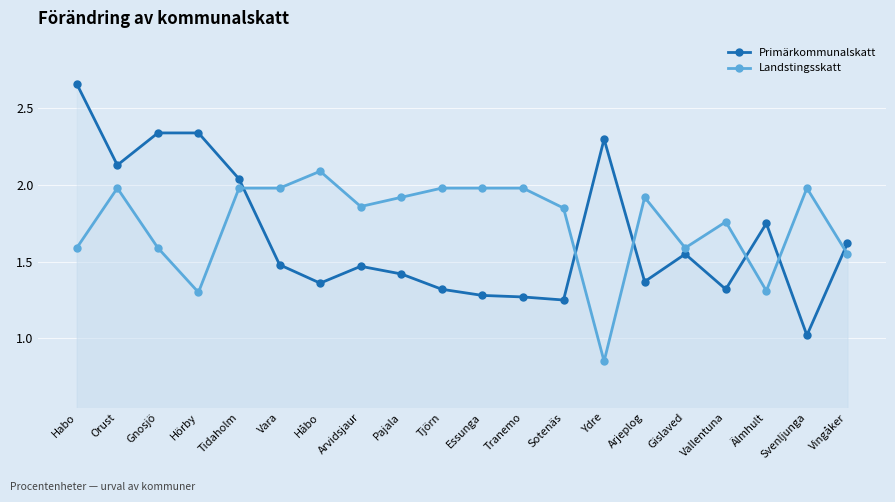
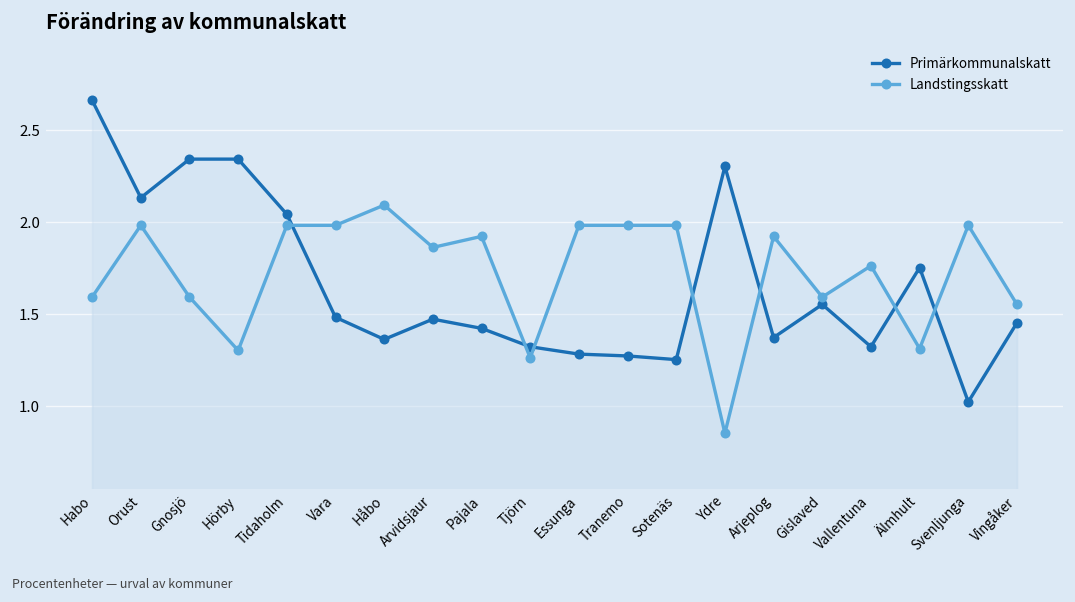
Landstingsskatt, Tjörn: 1.98 -> 1.26
Landstingsskatt, Sotenäs: 1.85 -> 1.98
Primärkommunalskatt, Vingåker: 1.62 -> 1.45
